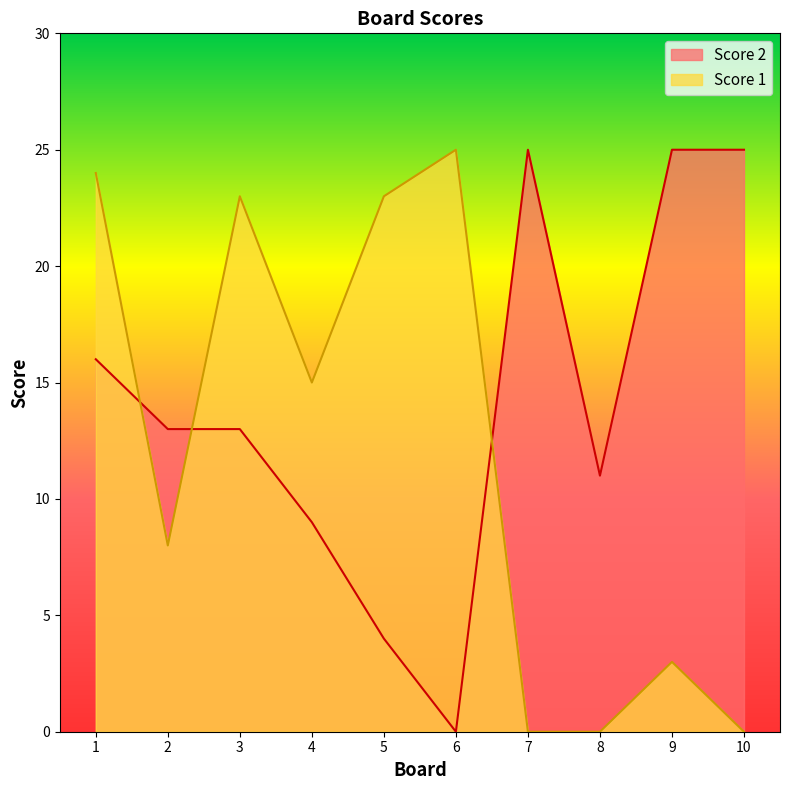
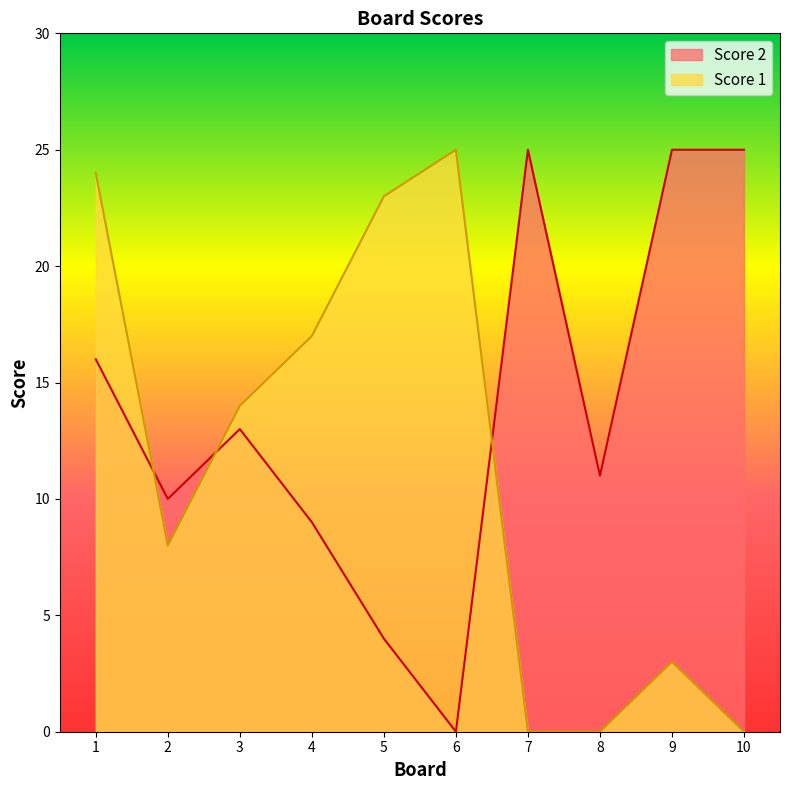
Score 2, 2: 13 -> 10
Score 1, 3: 23 -> 14
Score 1, 4: 15 -> 17
